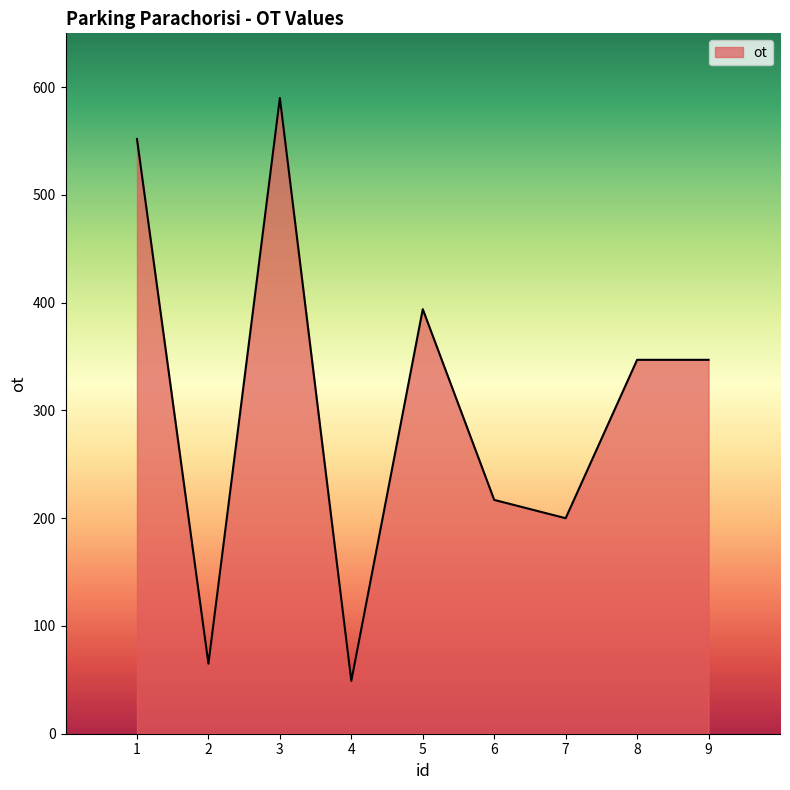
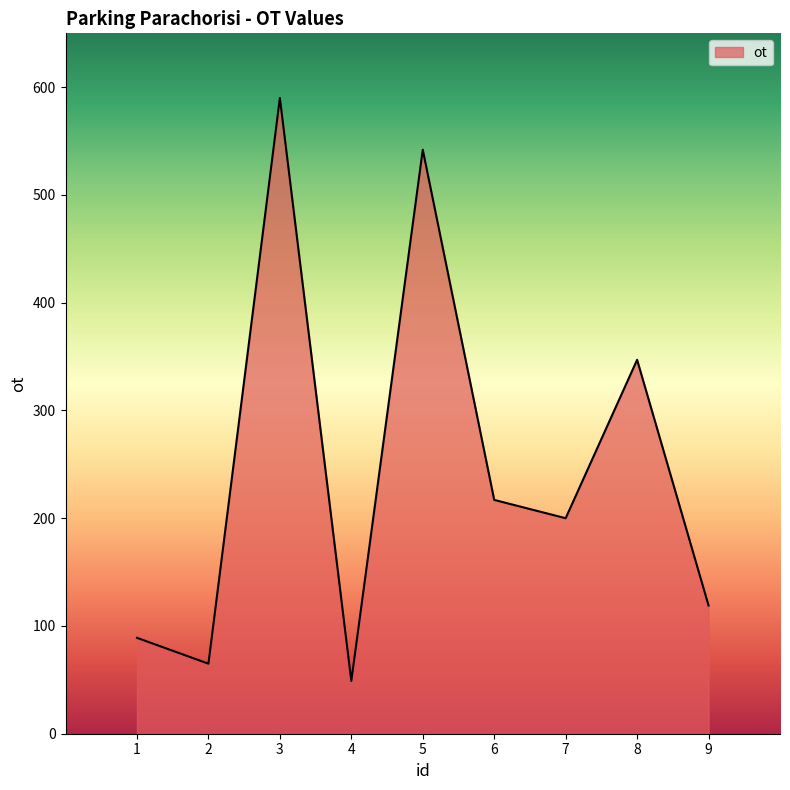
1: 552 -> 89
5: 394 -> 542
9: 347 -> 119
